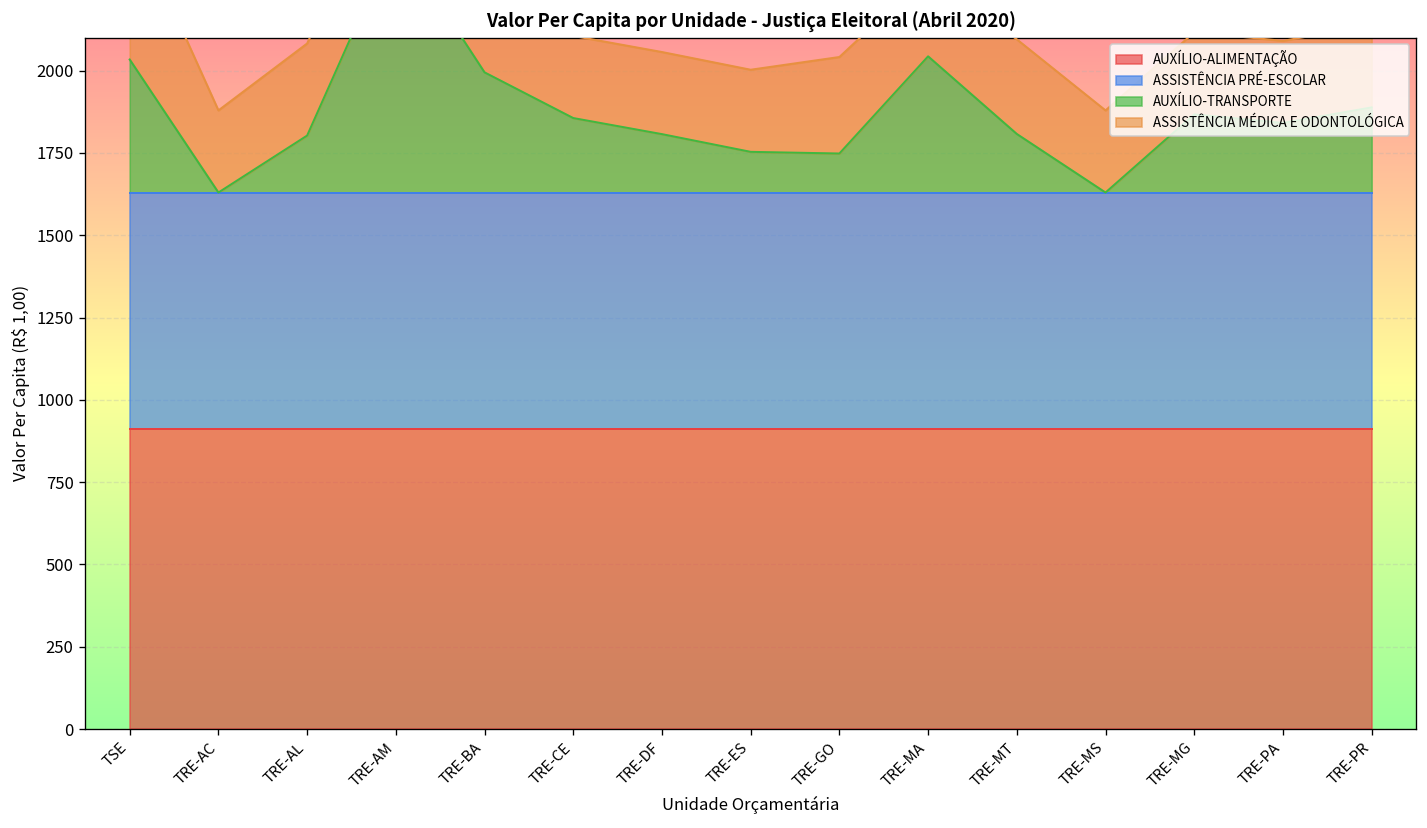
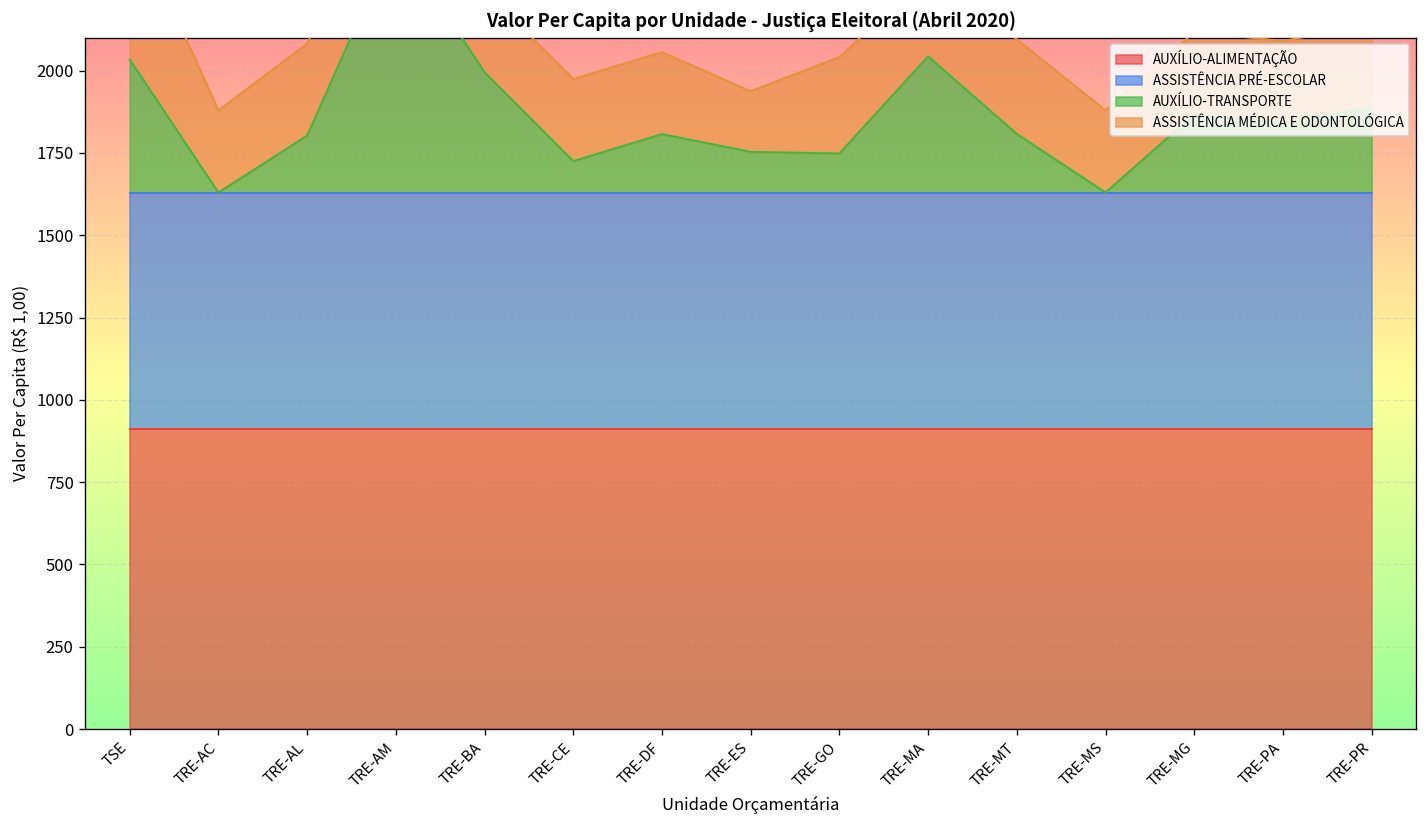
AUXÍLIO-TRANSPORTE, TRE-CE: 1860 -> 1730
ASSISTÊNCIA MÉDICA E ODONTOLÓGICA, TRE-ES: 250 -> 180
